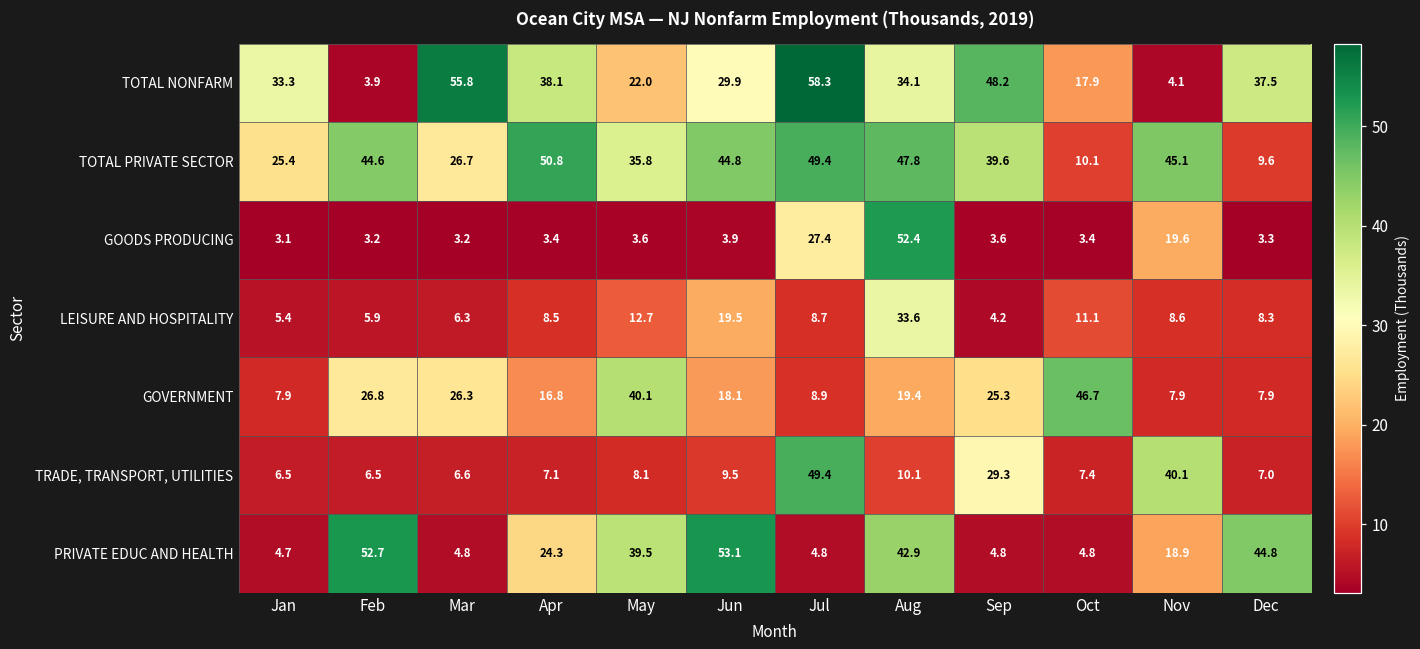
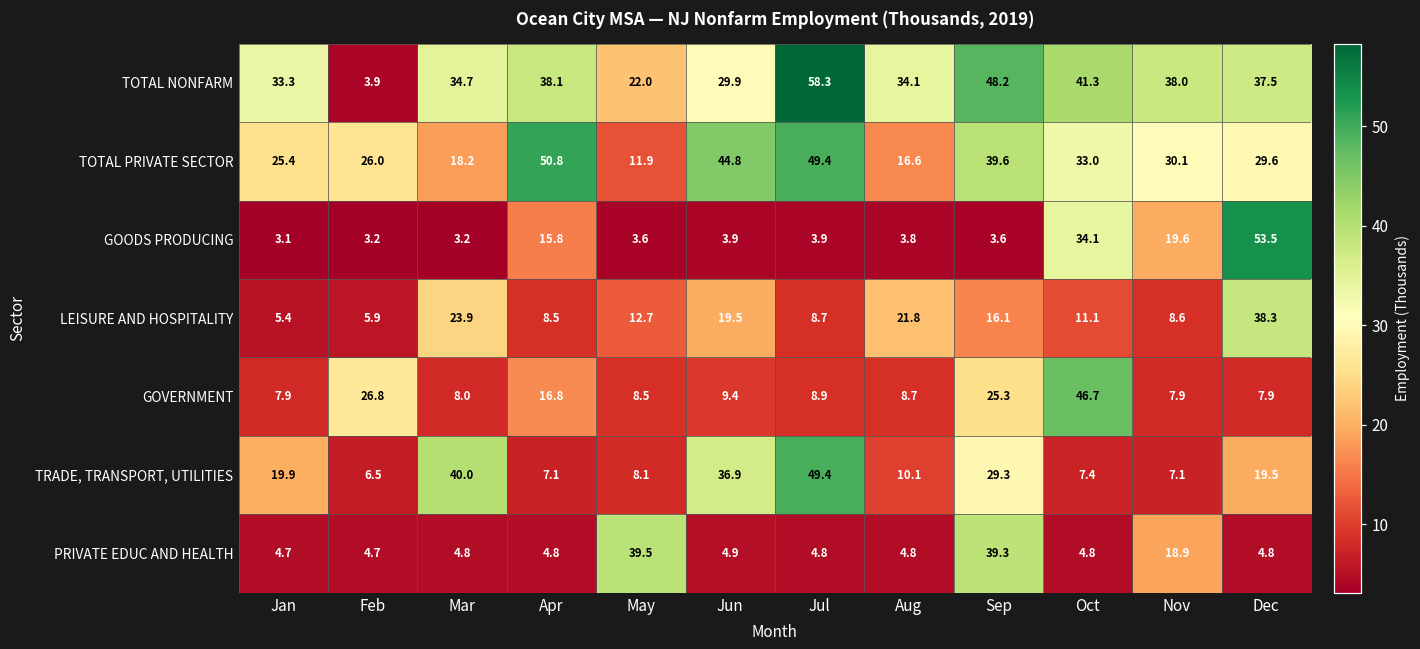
TOTAL NONFARM, Mar: 55.8 -> 34.7
TOTAL NONFARM, Oct: 17.9 -> 41.3
TOTAL NONFARM, Nov: 4.1 -> 38.0
TOTAL PRIVATE SECTOR, Feb: 44.6 -> 26.0
TOTAL PRIVATE SECTOR, Mar: 26.7 -> 18.2
TOTAL PRIVATE SECTOR, May: 35.8 -> 11.9
TOTAL PRIVATE SECTOR, Aug: 47.8 -> 16.6
TOTAL PRIVATE SECTOR, Oct: 10.1 -> 33.0
TOTAL PRIVATE SECTOR, Nov: 45.1 -> 30.1
TOTAL PRIVATE SECTOR, Dec: 9.6 -> 29.6
GOODS PRODUCING, Apr: 3.4 -> 15.8
GOODS PRODUCING, Jul: 27.4 -> 3.9
GOODS PRODUCING, Aug: 52.4 -> 3.8
GOODS PRODUCING, Oct: 3.4 -> 34.1
GOODS PRODUCING, Dec: 3.3 -> 53.5
LEISURE AND HOSPITALITY, Mar: 6.3 -> 23.9
LEISURE AND HOSPITALITY, Aug: 33.6 -> 21.8
LEISURE AND HOSPITALITY, Sep: 4.2 -> 16.1
LEISURE AND HOSPITALITY, Dec: 8.3 -> 38.3
GOVERNMENT, Mar: 26.3 -> 8.0
GOVERNMENT, May: 40.1 -> 8.5
GOVERNMENT, Jun: 18.1 -> 9.4
GOVERNMENT, Aug: 19.4 -> 8.7
TRADE, TRANSPORT, UTILITIES, Jan: 6.5 -> 19.9
TRADE, TRANSPORT, UTILITIES, Mar: 6.6 -> 40.0
TRADE, TRANSPORT, UTILITIES, Jun: 9.5 -> 36.9
TRADE, TRANSPORT, UTILITIES, Nov: 40.1 -> 7.1
TRADE, TRANSPORT, UTILITIES, Dec: 7.0 -> 19.5
PRIVATE EDUC AND HEALTH, Feb: 52.7 -> 4.7
PRIVATE EDUC AND HEALTH, Apr: 24.3 -> 4.8
PRIVATE EDUC AND HEALTH, Jun: 53.1 -> 4.9
PRIVATE EDUC AND HEALTH, Aug: 42.9 -> 4.8
PRIVATE EDUC AND HEALTH, Sep: 4.8 -> 39.3
PRIVATE EDUC AND HEALTH, Dec: 44.8 -> 4.8
